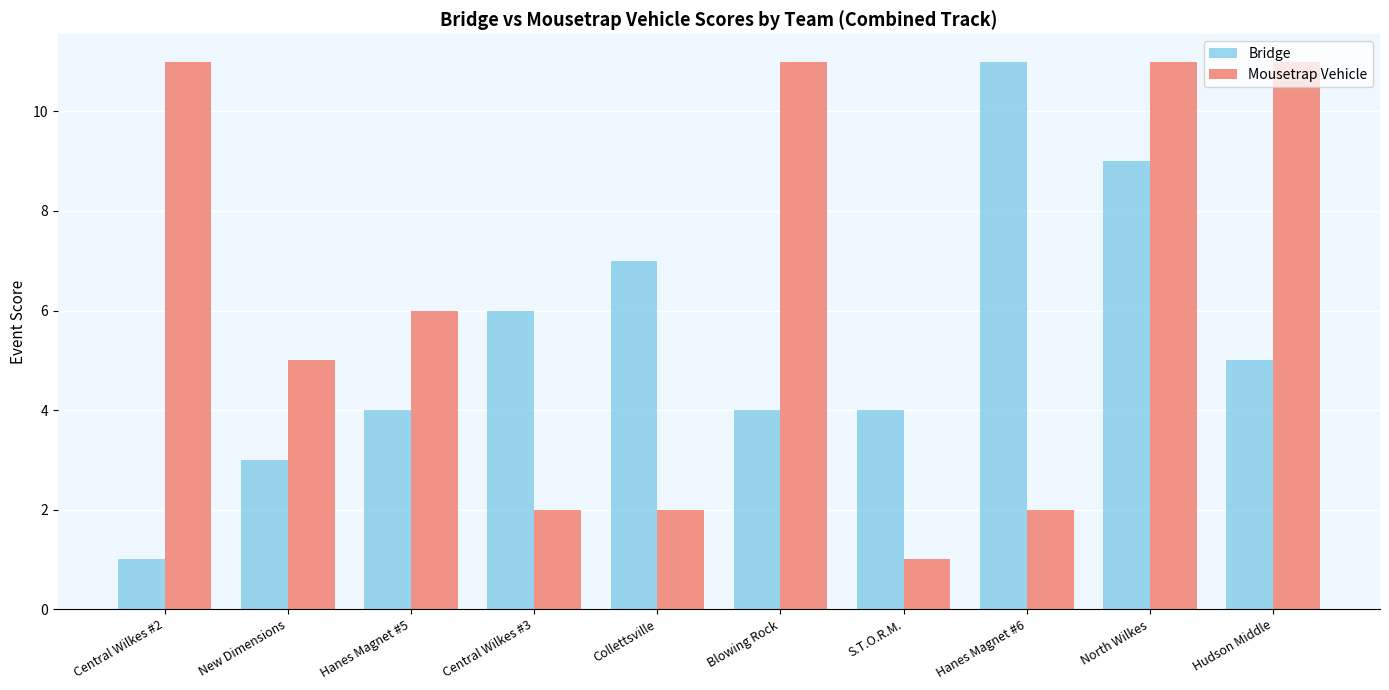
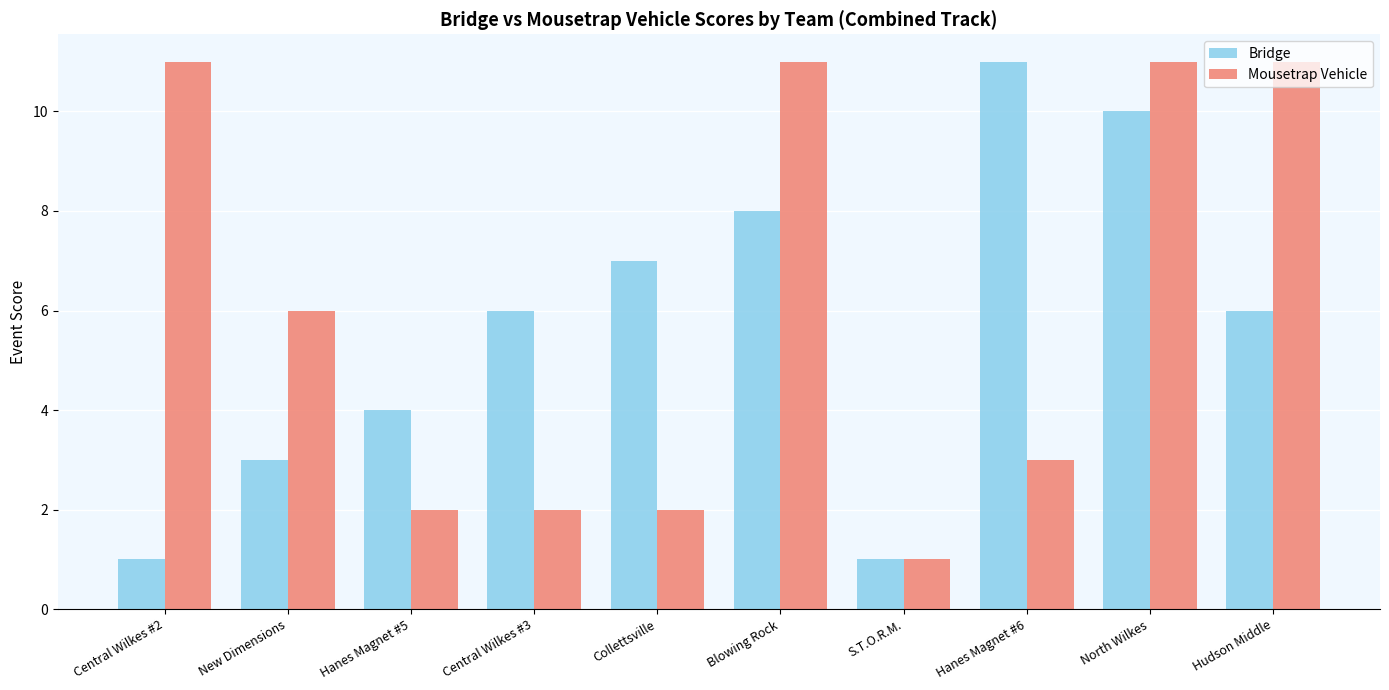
Mousetrap Vehicle, New Dimensions: 5 -> 6
Mousetrap Vehicle, Hanes Magnet #5: 6 -> 2
Bridge, Blowing Rock: 4 -> 8
Bridge, S.T.O.R.M.: 4 -> 1
Mousetrap Vehicle, Hanes Magnet #6: 2 -> 3
Bridge, North Wilkes: 9 -> 10
Bridge, Hudson Middle: 5 -> 6
